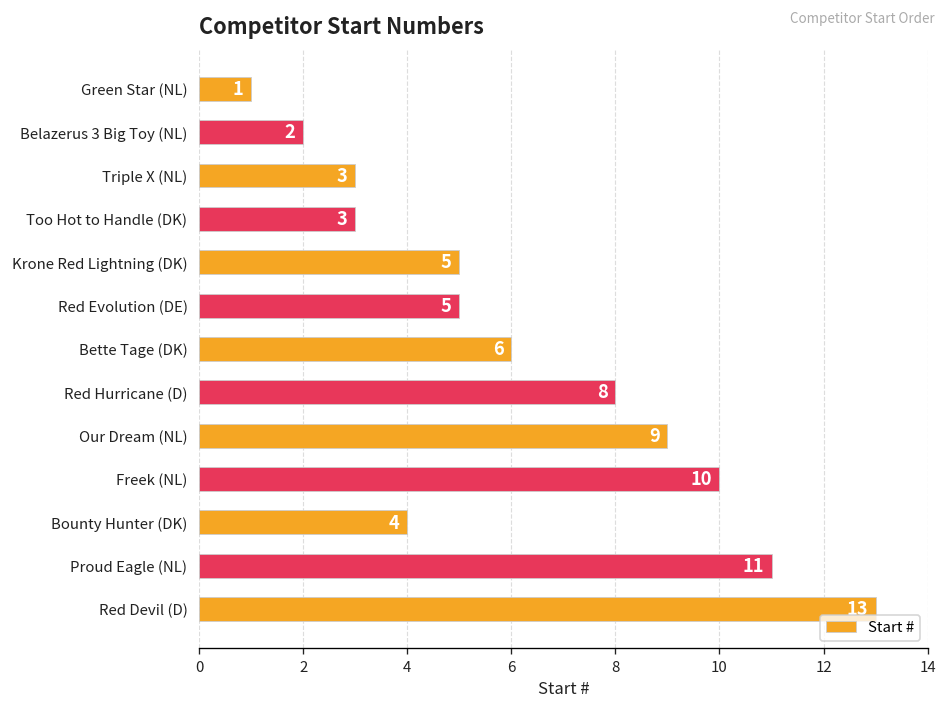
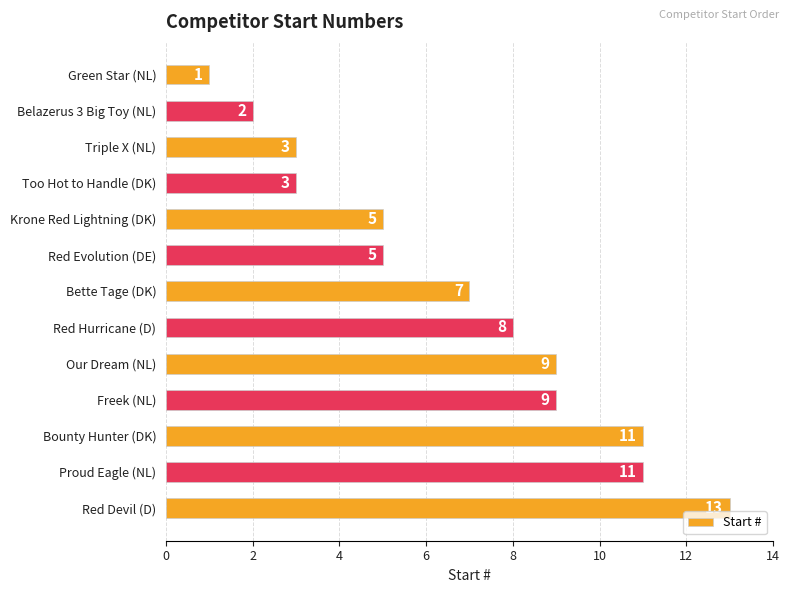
Bette Tage (DK): 6 -> 7
Freek (NL): 10 -> 9
Bounty Hunter (DK): 4 -> 11
